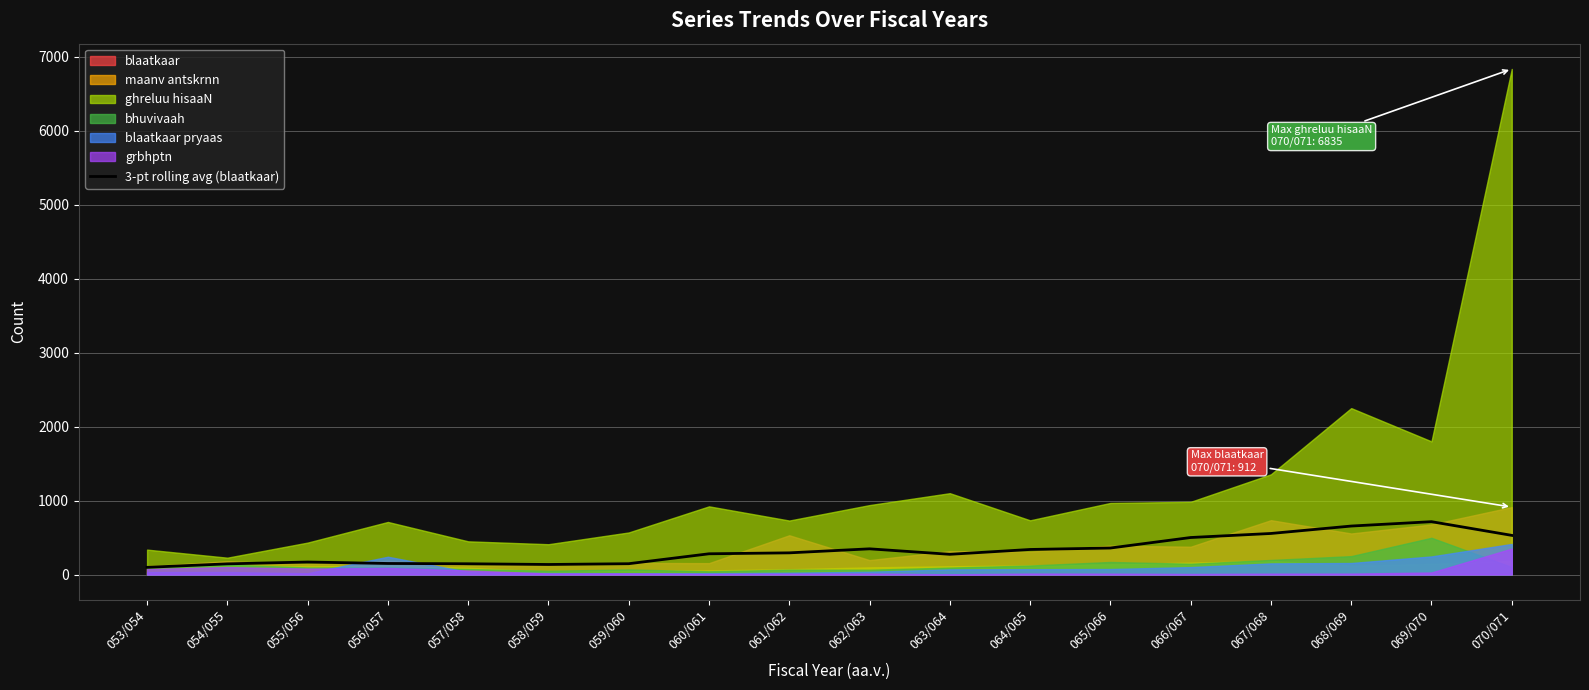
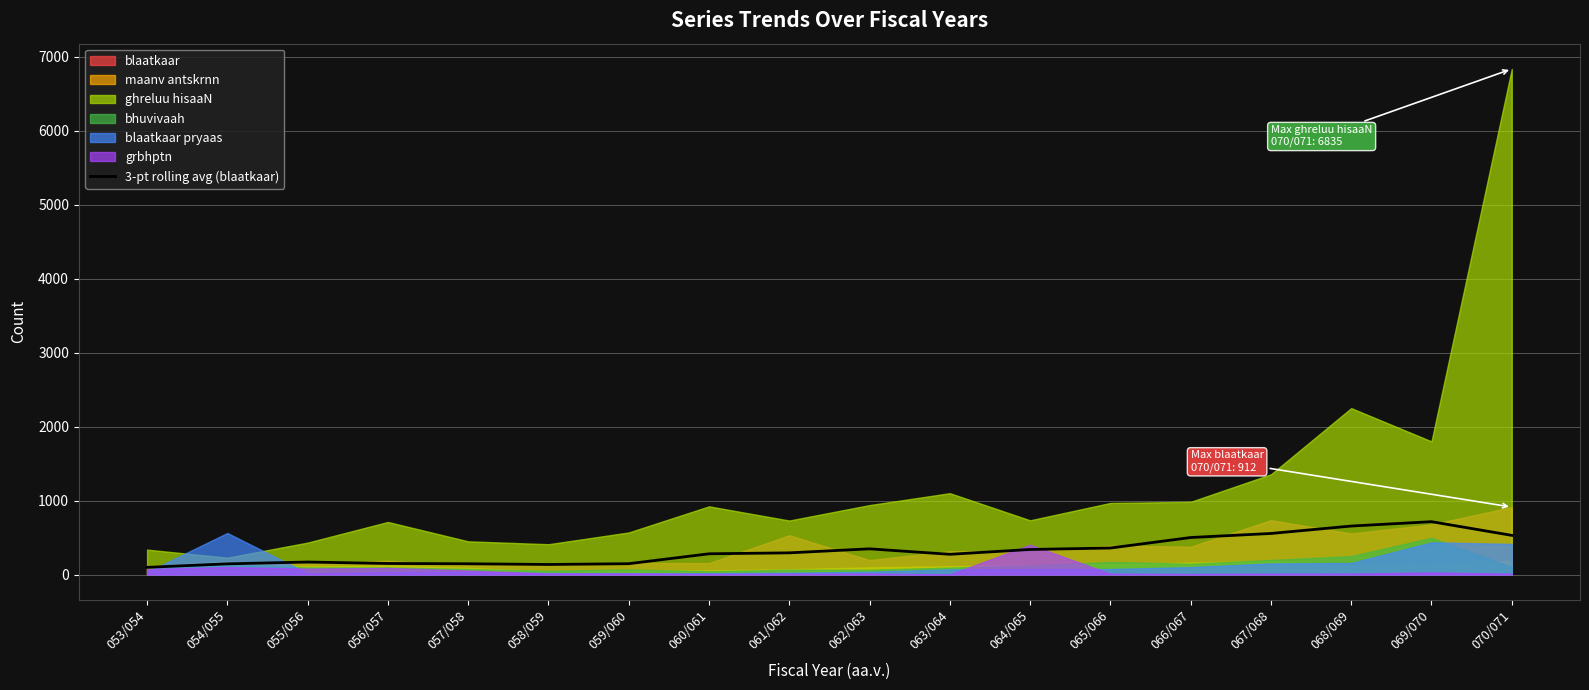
blaatkaar pryaas, 054/055: 0 -> 600
blaatkaar pryaas, 056/057: 200 -> 0
grbhptn, 064/065: 0 -> 400
blaatkaar pryaas, 069/070: 200 -> 400
grbhptn, 070/071: 400 -> 0
